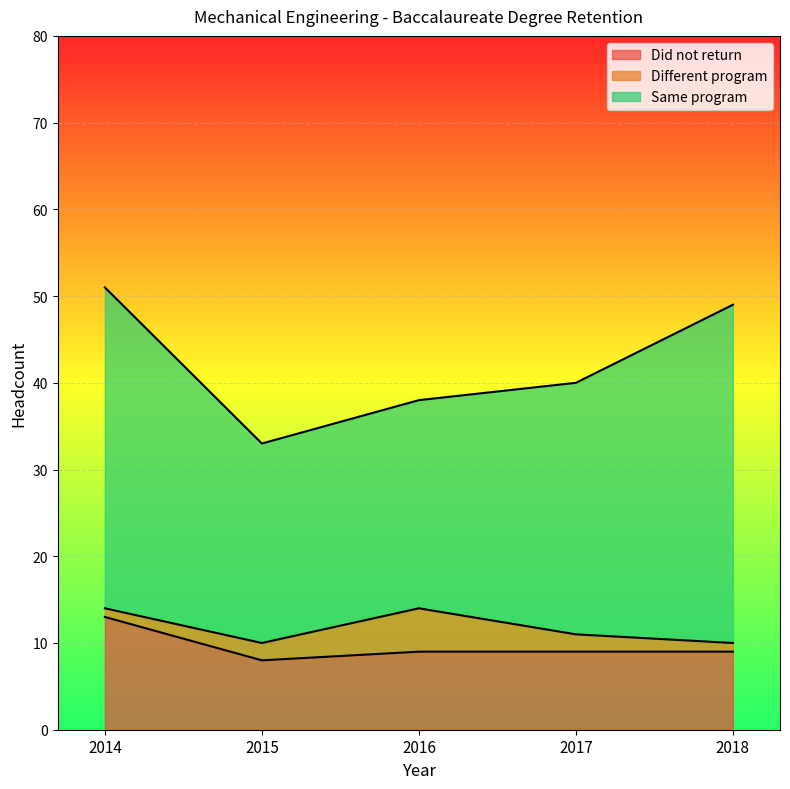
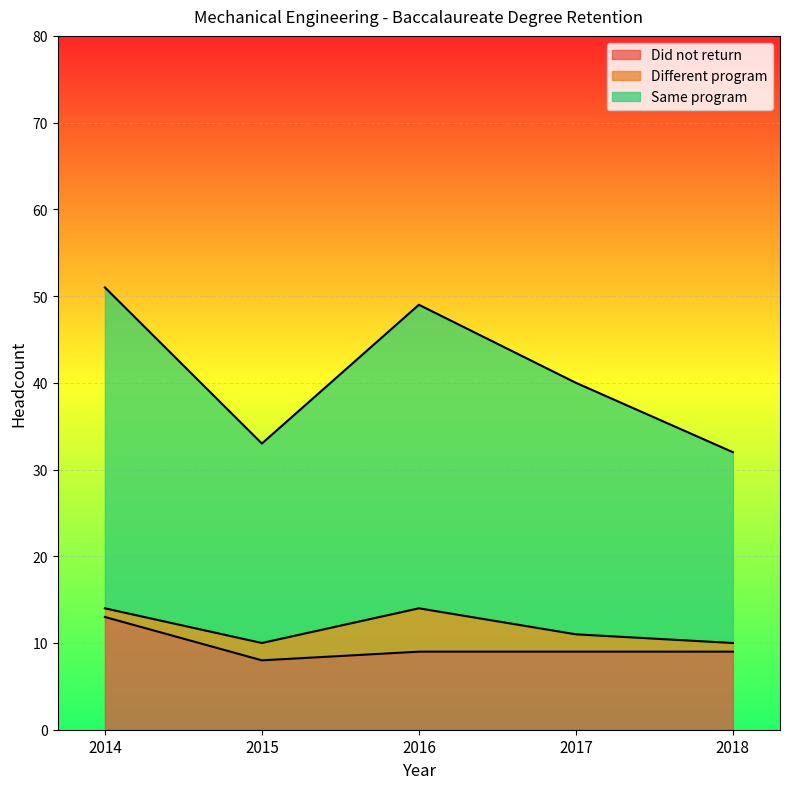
Same program, 2016: 24 -> 35
Same program, 2018: 39 -> 22
